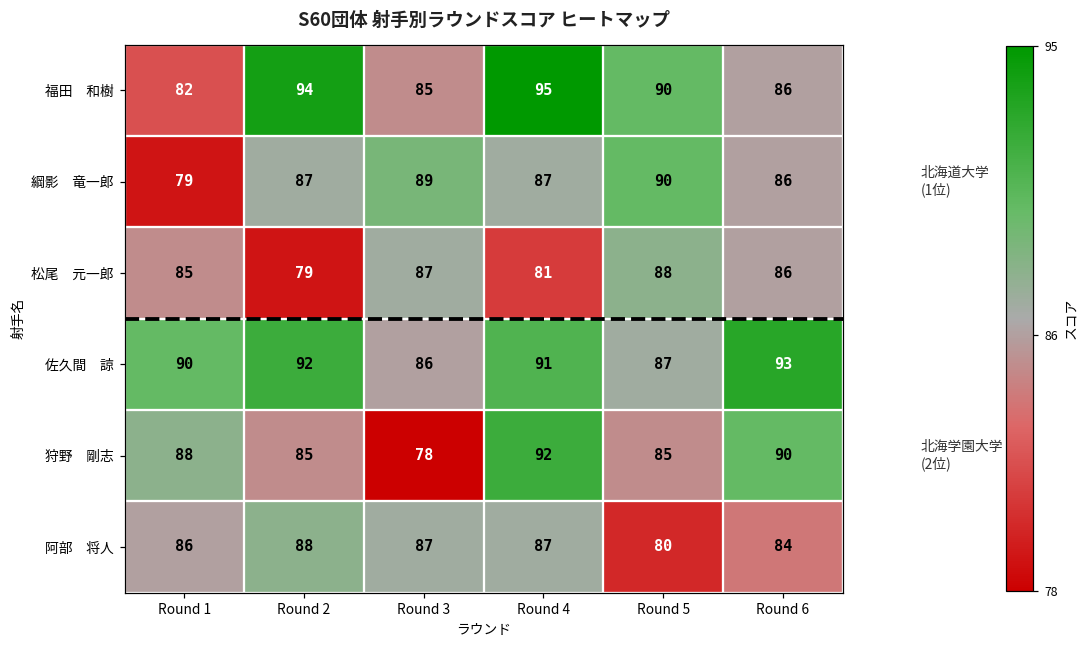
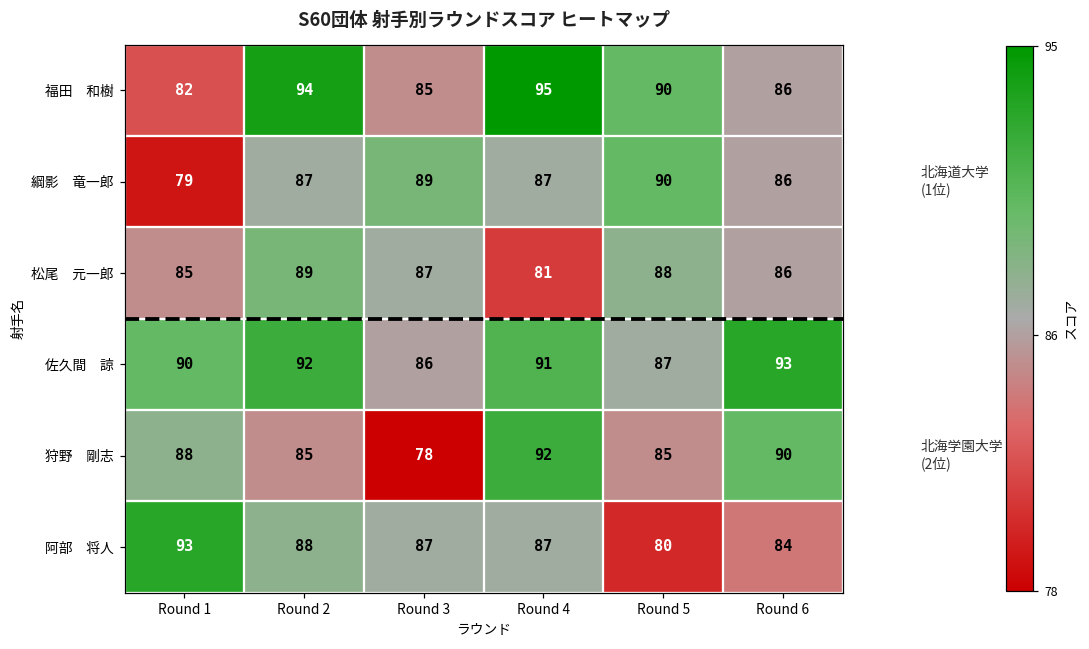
松尾 元一郎, Round 2: 79 -> 89
阿部 将人, Round 1: 86 -> 93
